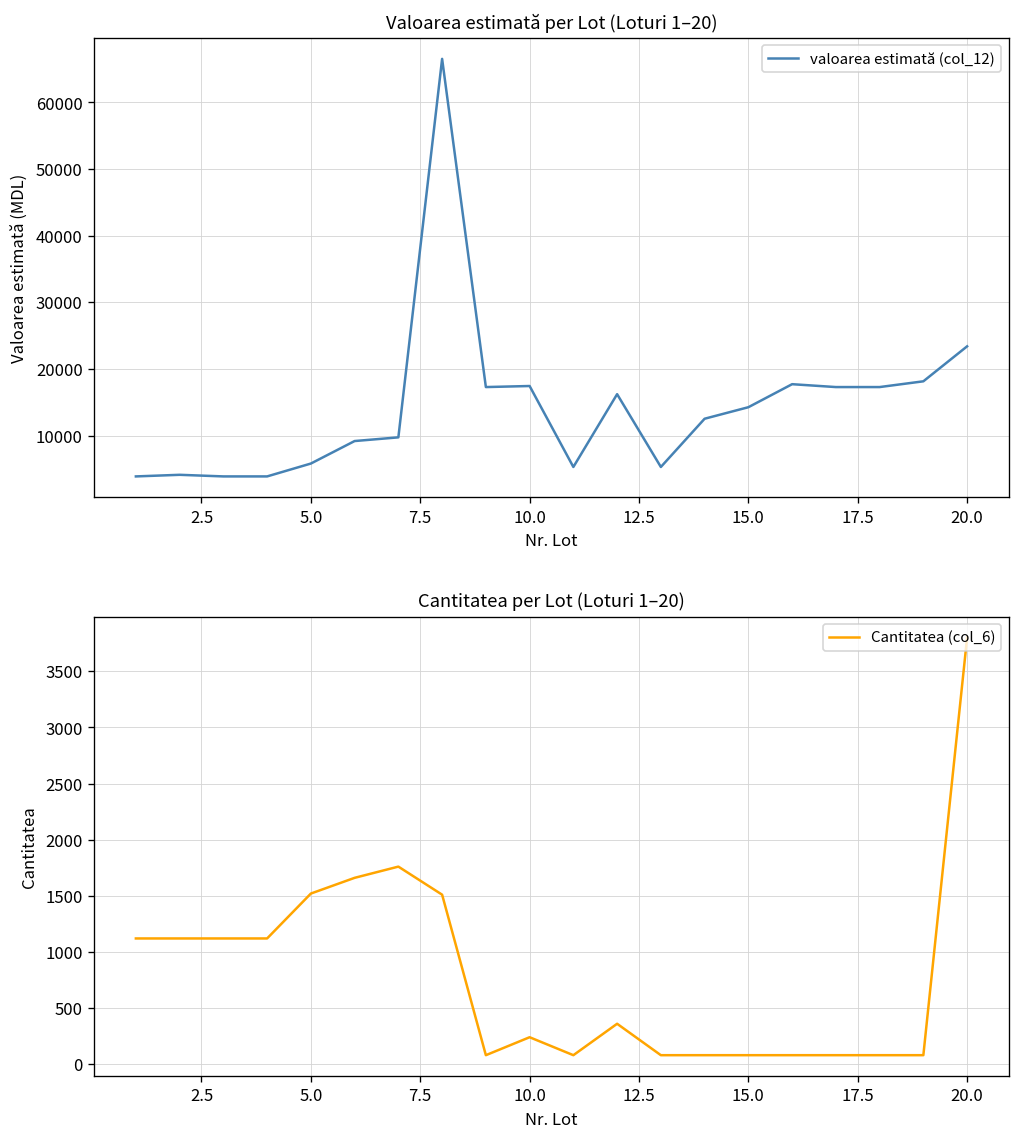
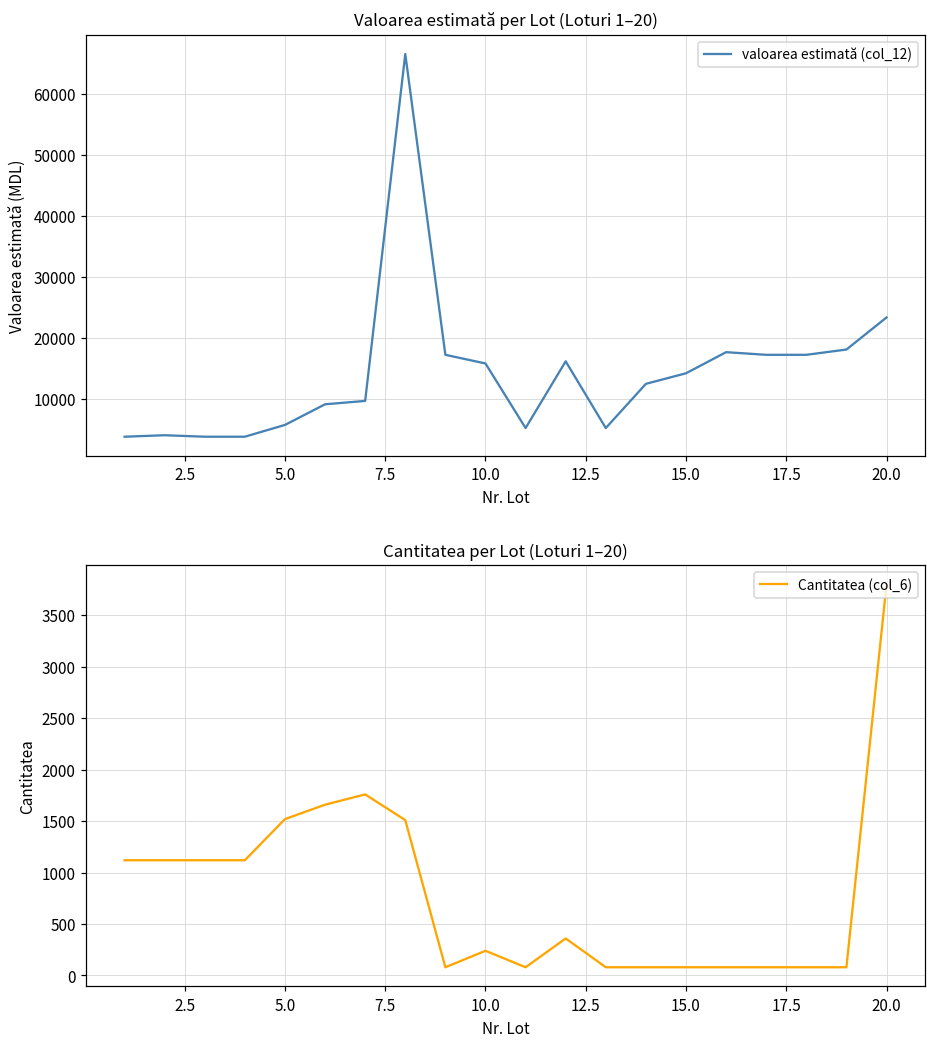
Valoarea estimată per Lot (Loturi 1–20), 10.0: 17000 -> 16000
